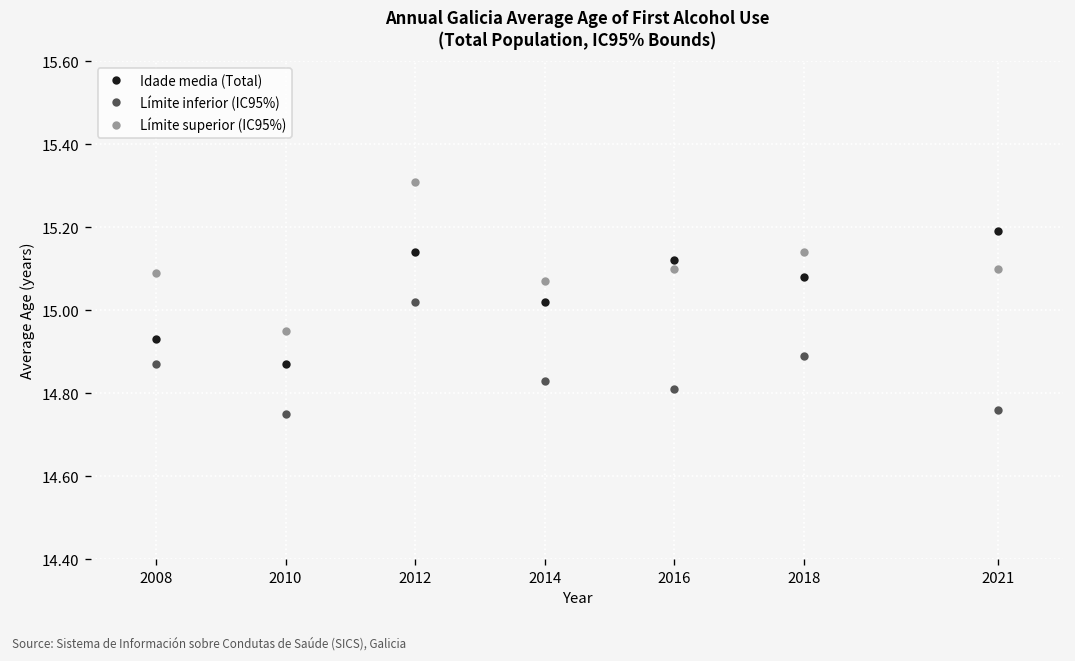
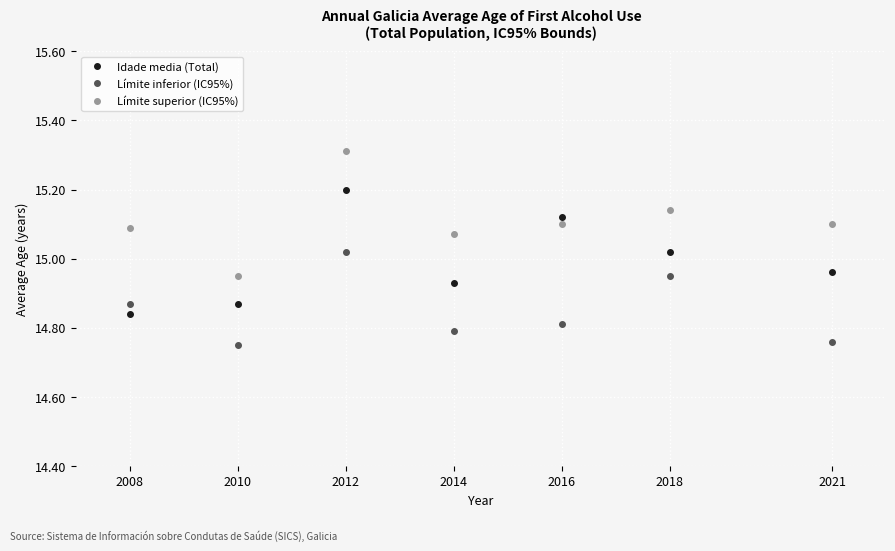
Idade media (Total), 2008: 14.93 -> 14.84
Idade media (Total), 2012: 15.14 -> 15.20
Idade media (Total), 2014: 15.02 -> 14.93
Límite inferior (IC95%), 2014: 14.83 -> 14.79
Idade media (Total), 2018: 15.08 -> 15.02
Límite inferior (IC95%), 2018: 14.89 -> 14.95
Idade media (Total), 2021: 15.19 -> 14.96
